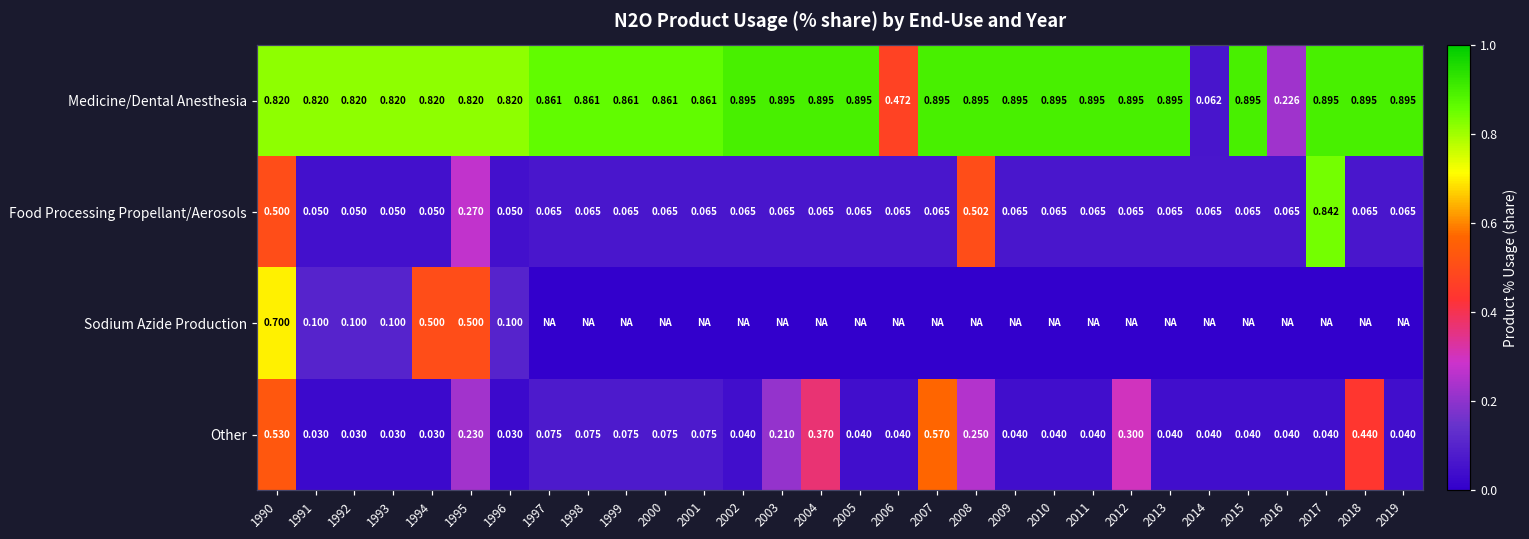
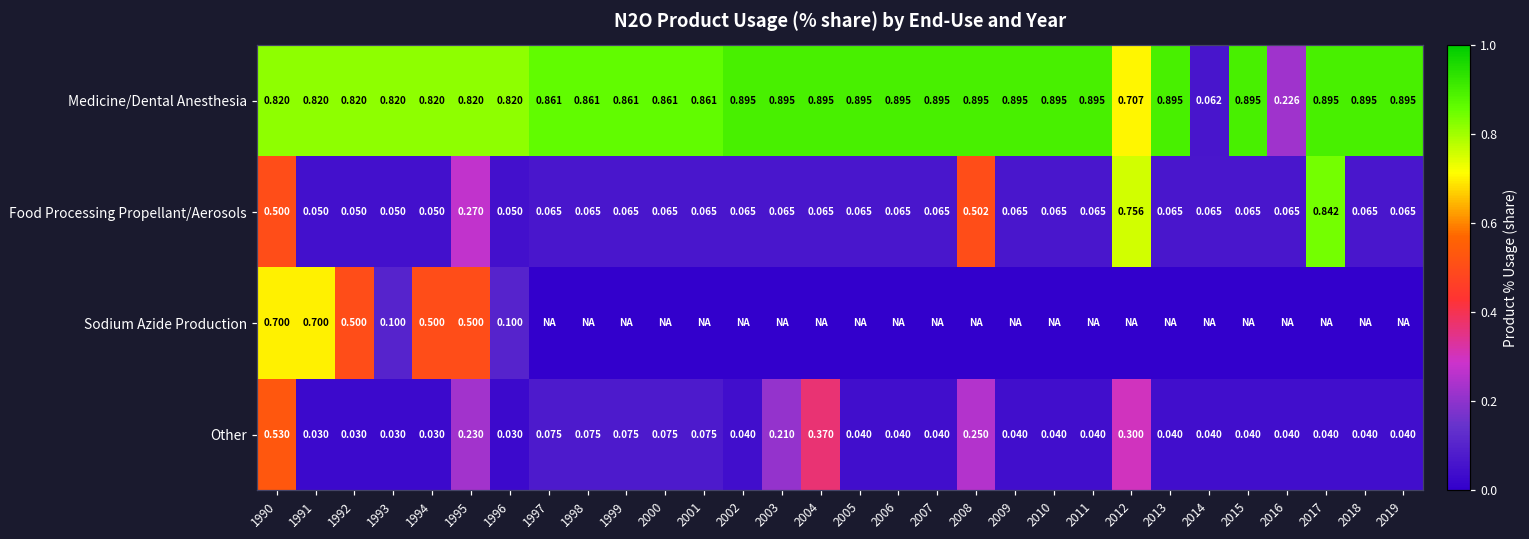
Medicine/Dental Anesthesia, 2006: 0.472 -> 0.895
Medicine/Dental Anesthesia, 2012: 0.895 -> 0.707
Food Processing Propellant/Aerosols, 2012: 0.065 -> 0.756
Sodium Azide Production, 1991: 0.100 -> 0.700
Sodium Azide Production, 1992: 0.100 -> 0.500
Other, 2007: 0.570 -> 0.040
Other, 2018: 0.440 -> 0.040
